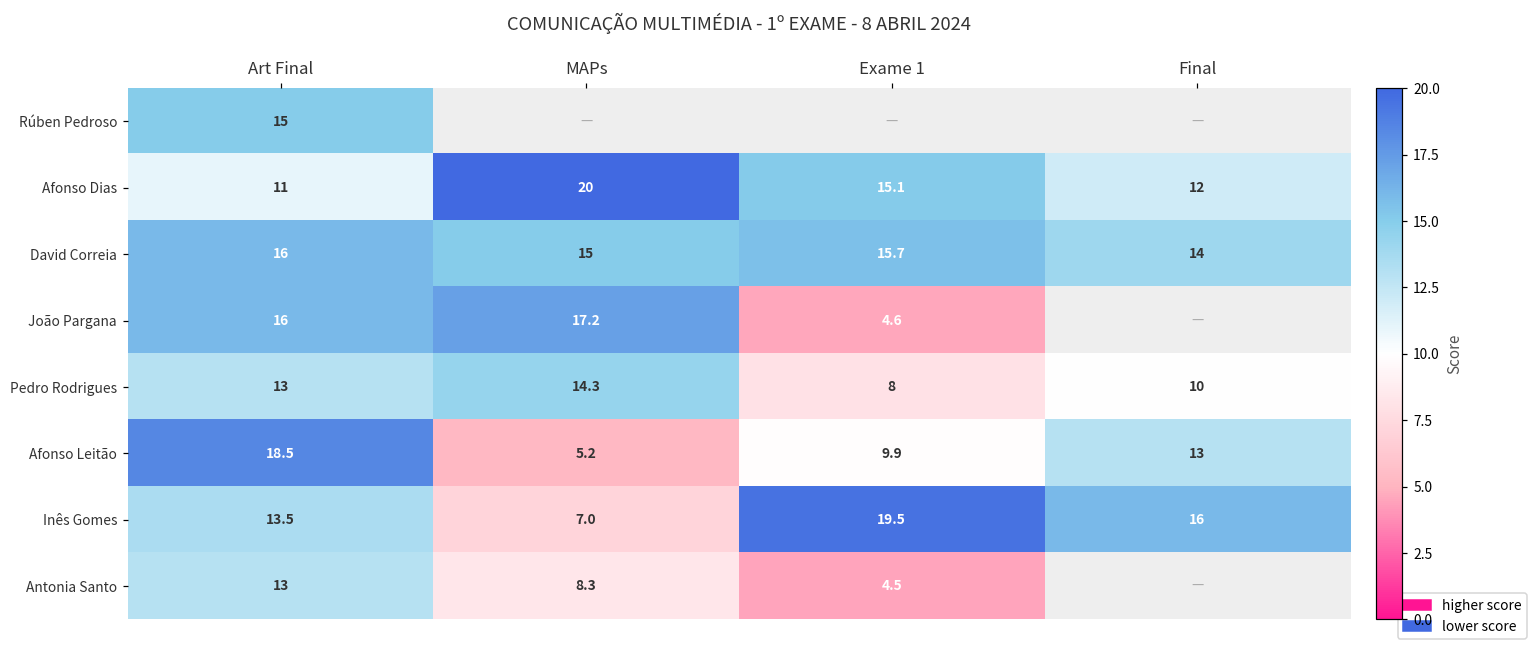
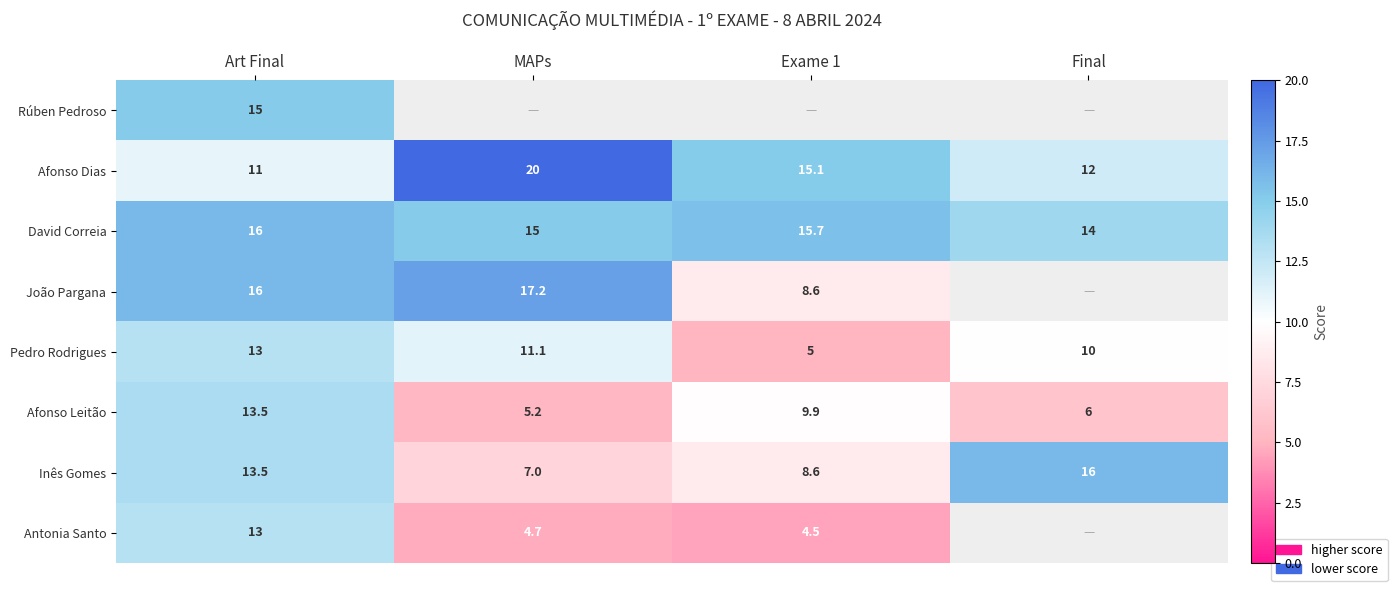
João Pargana, Exame 1: 4.6 -> 8.6
Pedro Rodrigues, MAPs: 14.3 -> 11.1
Pedro Rodrigues, Exame 1: 8 -> 5
Afonso Leitão, Art Final: 18.5 -> 13.5
Afonso Leitão, Final: 13 -> 6
Inês Gomes, Exame 1: 19.5 -> 8.6
Antonia Santo, MAPs: 8.3 -> 4.7
